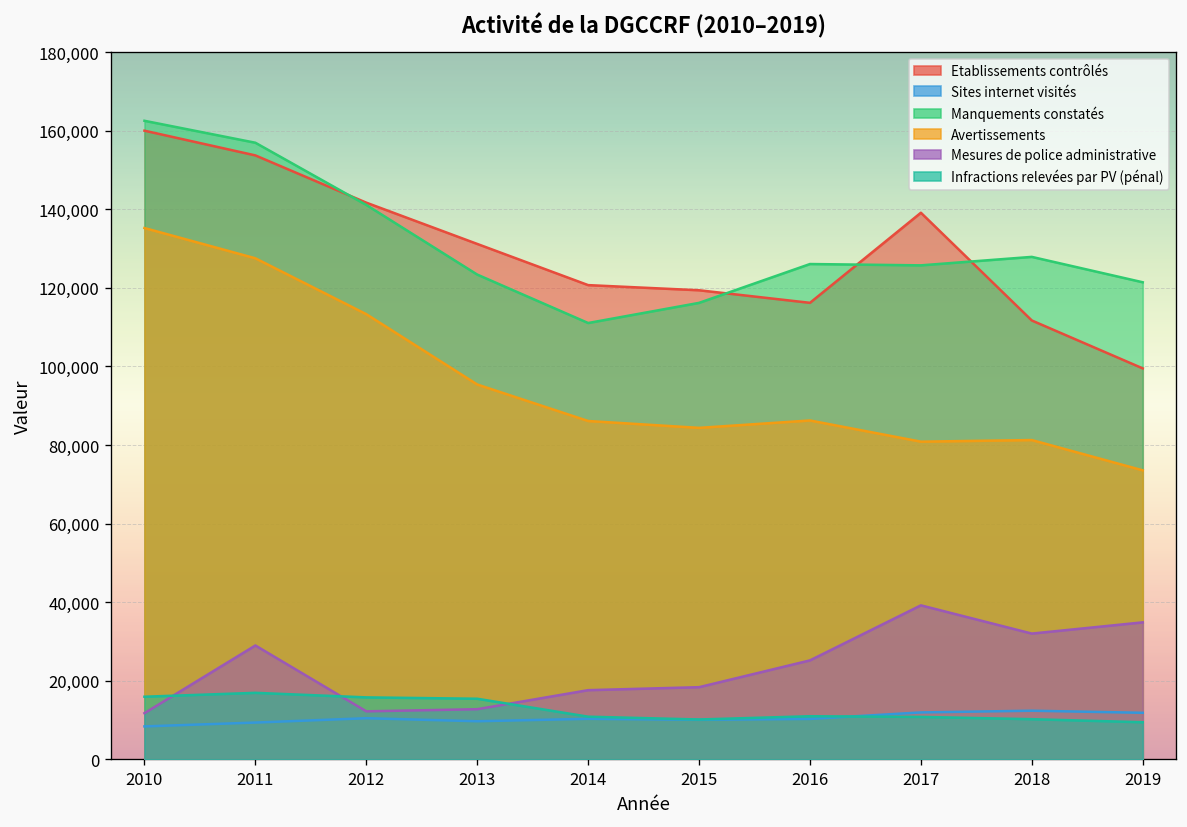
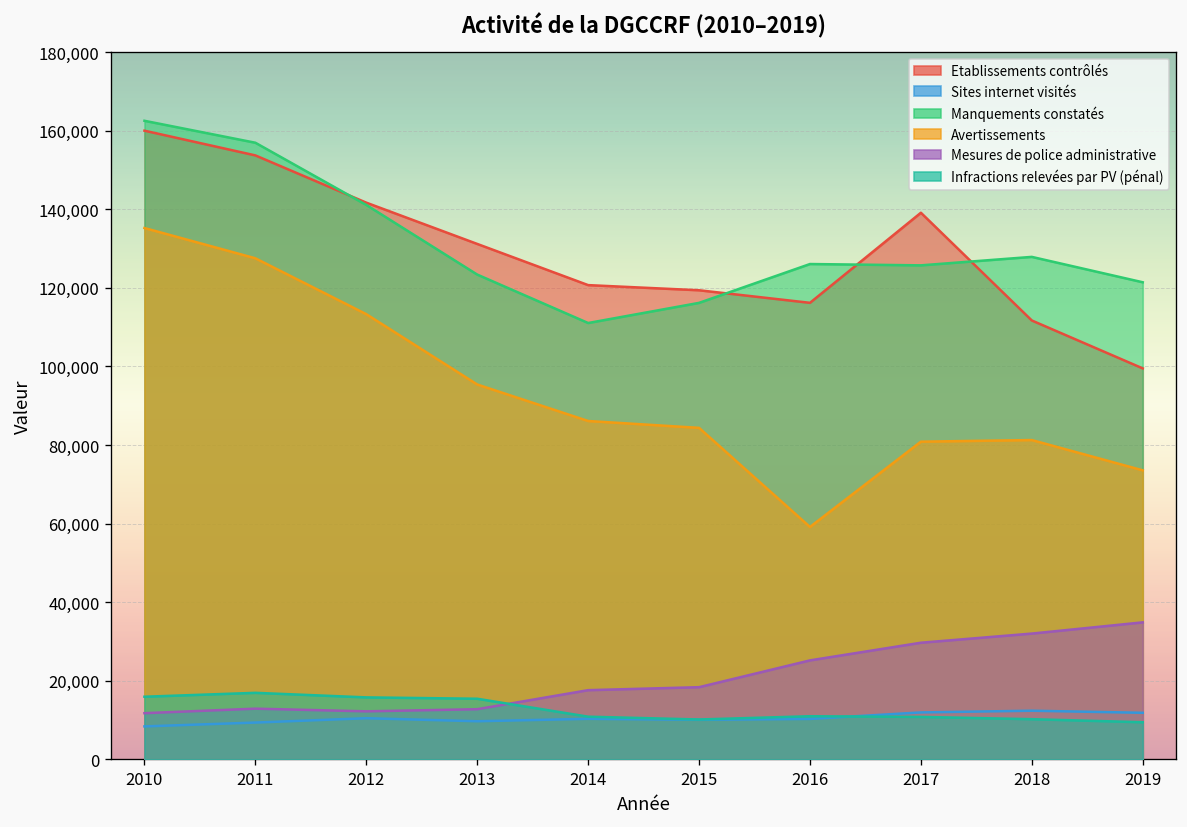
Mesures de police administrative, 2011: 29,000 -> 13,000
Avertissements, 2016: 86,000 -> 59,000
Mesures de police administrative, 2017: 39,000 -> 30,000
